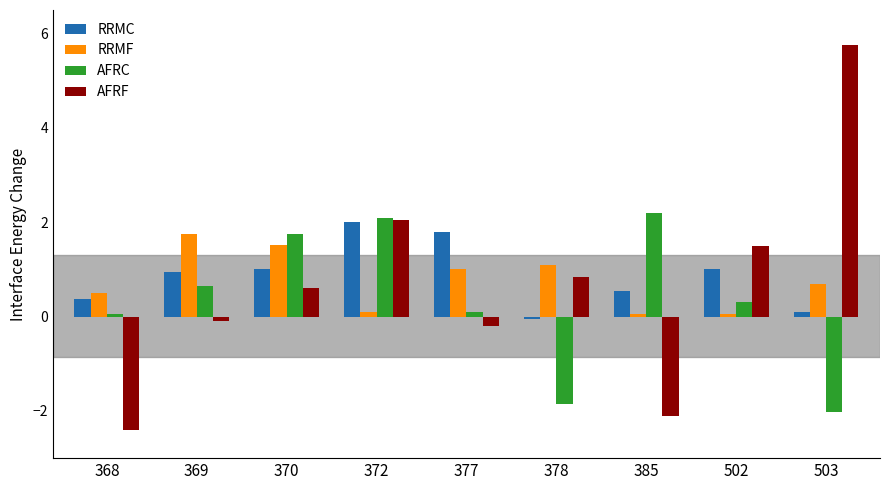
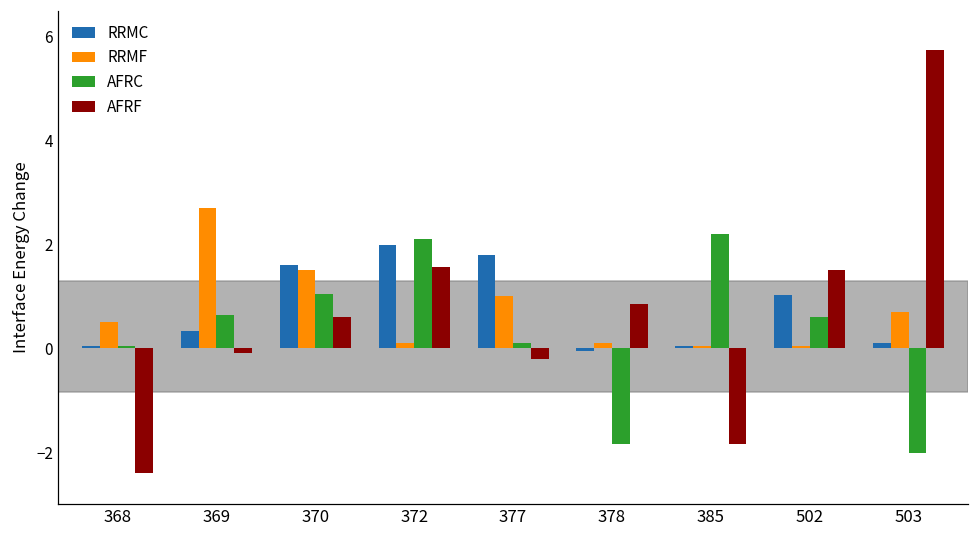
RRMC, 368: 0.4 -> 0.1
RRMC, 369: 1.0 -> 0.3
RRMF, 369: 1.8 -> 2.7
RRMC, 370: 1.0 -> 1.6
AFRC, 370: 1.8 -> 1.0
AFRF, 372: 2.1 -> 1.6
RRMF, 378: 1.1 -> 0.1
RRMC, 385: 0.6 -> 0.1
AFRF, 385: -2.1 -> -1.9
AFRC, 502: 0.3 -> 0.6
